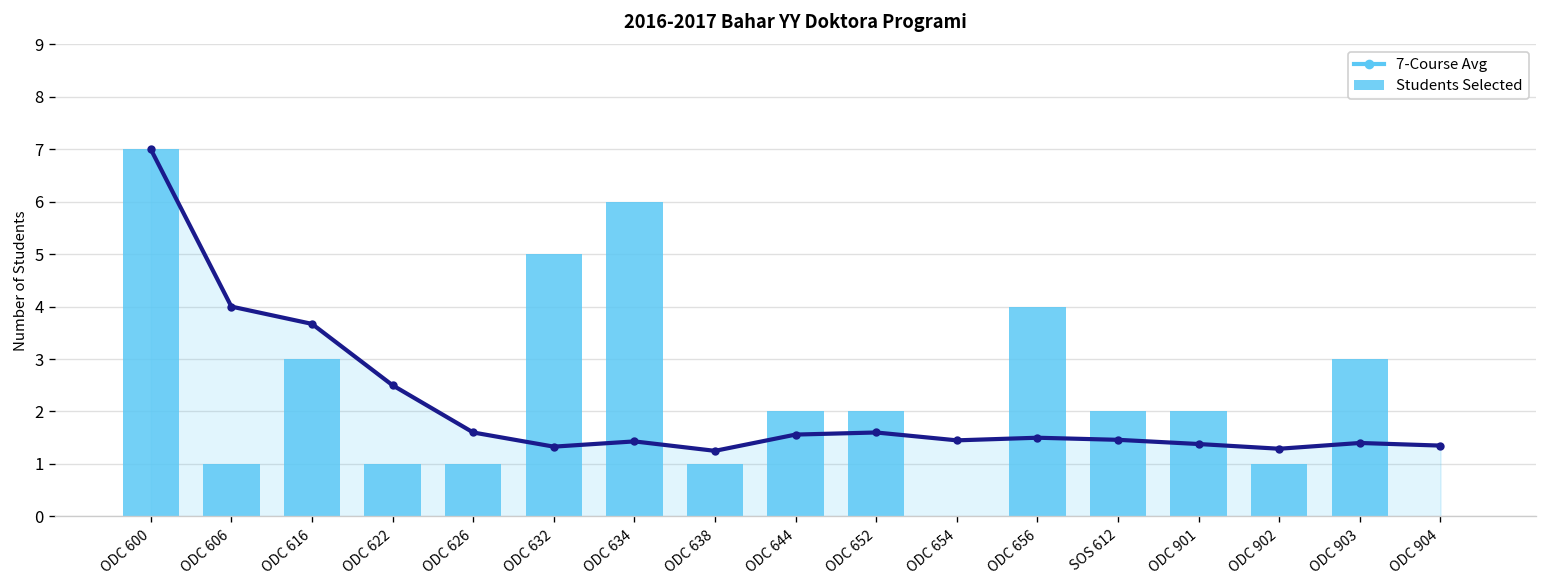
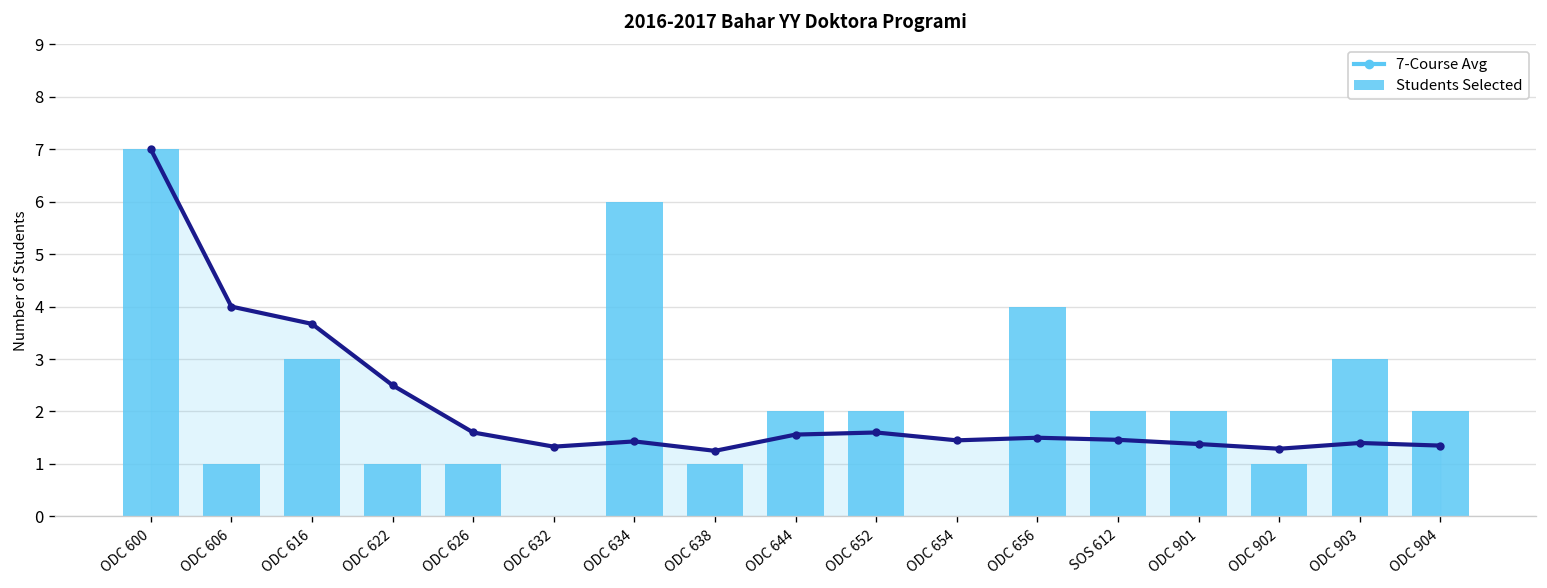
Students Selected, ODC 632: 5 -> 0
Students Selected, ODC 904: 0 -> 2
